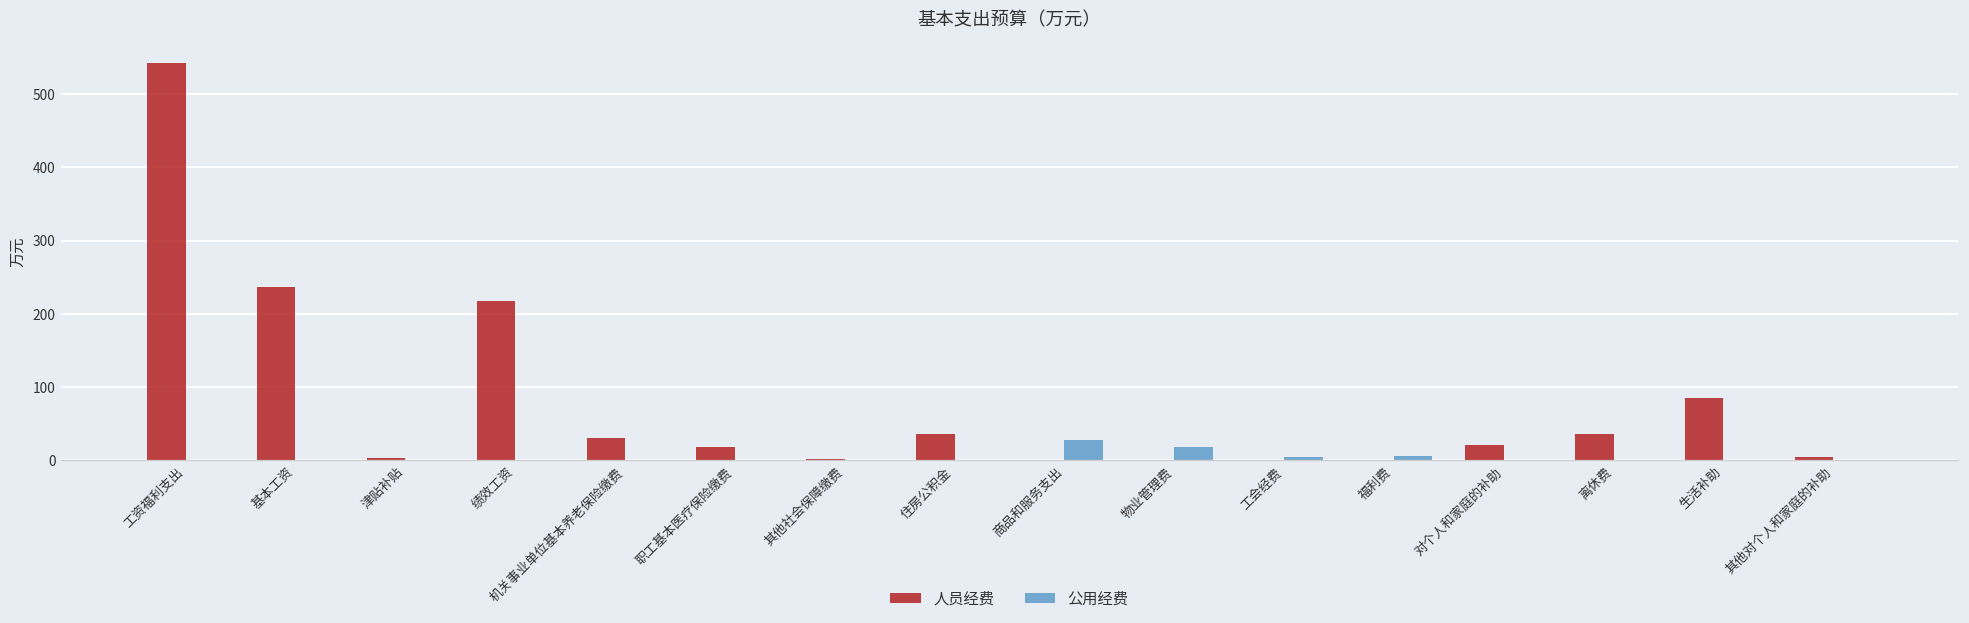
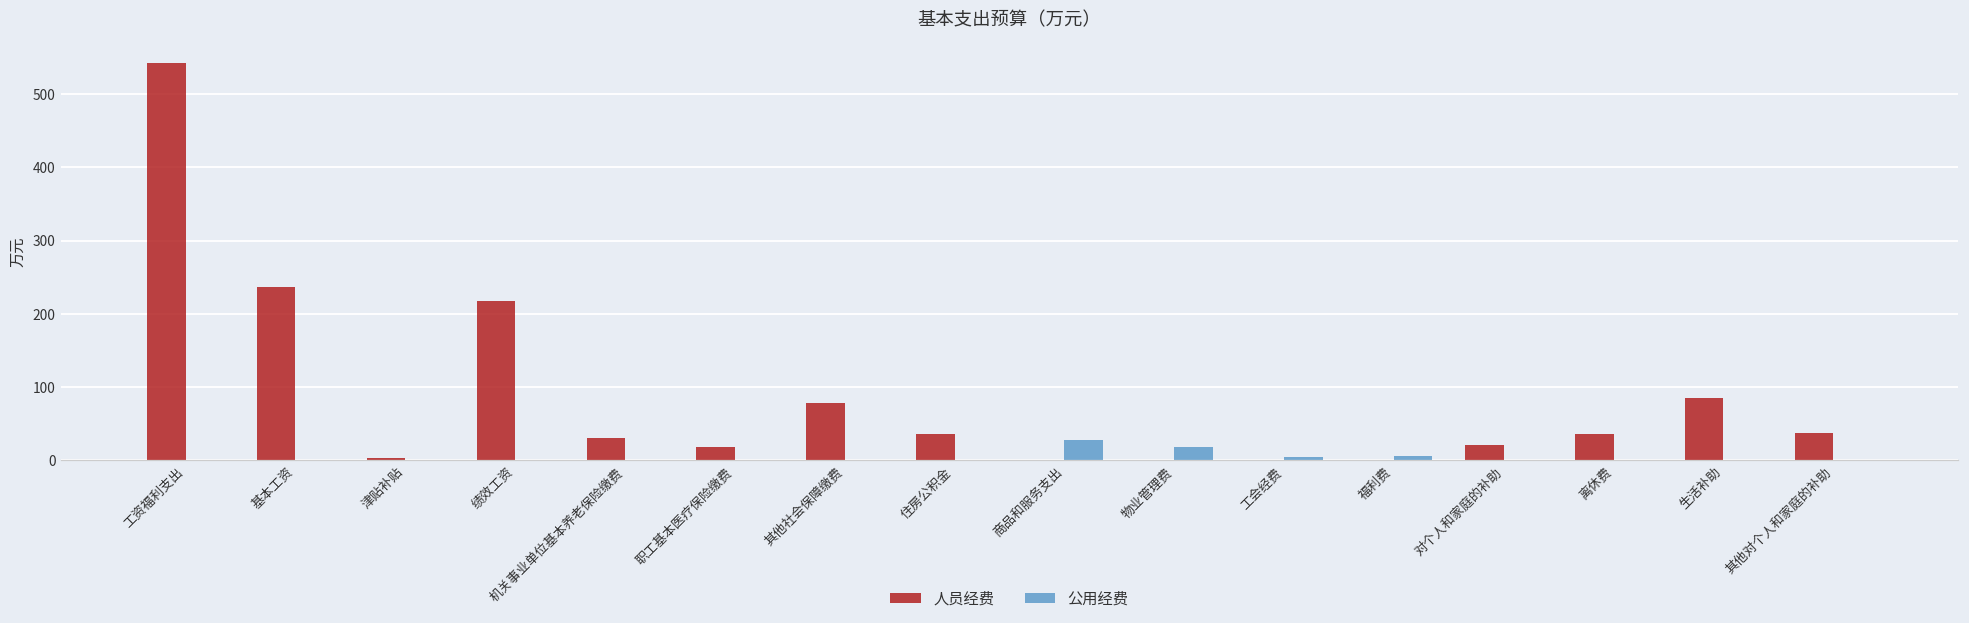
人员经费, 其他社会保障缴费: 0 -> 80
人员经费, 其他对个人和家庭的补助: 0 -> 40
